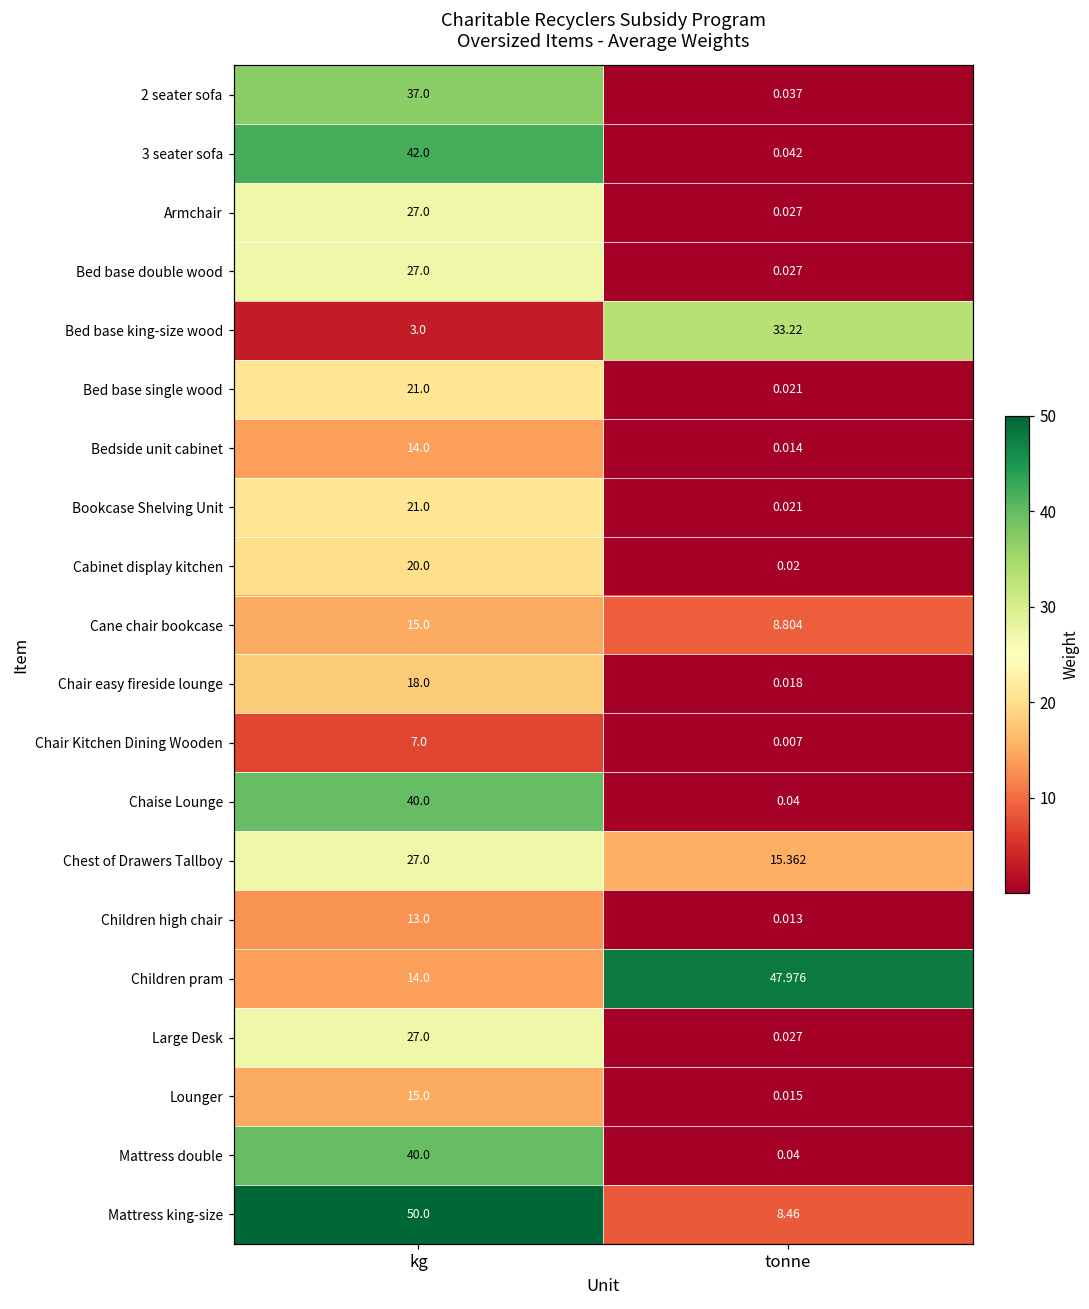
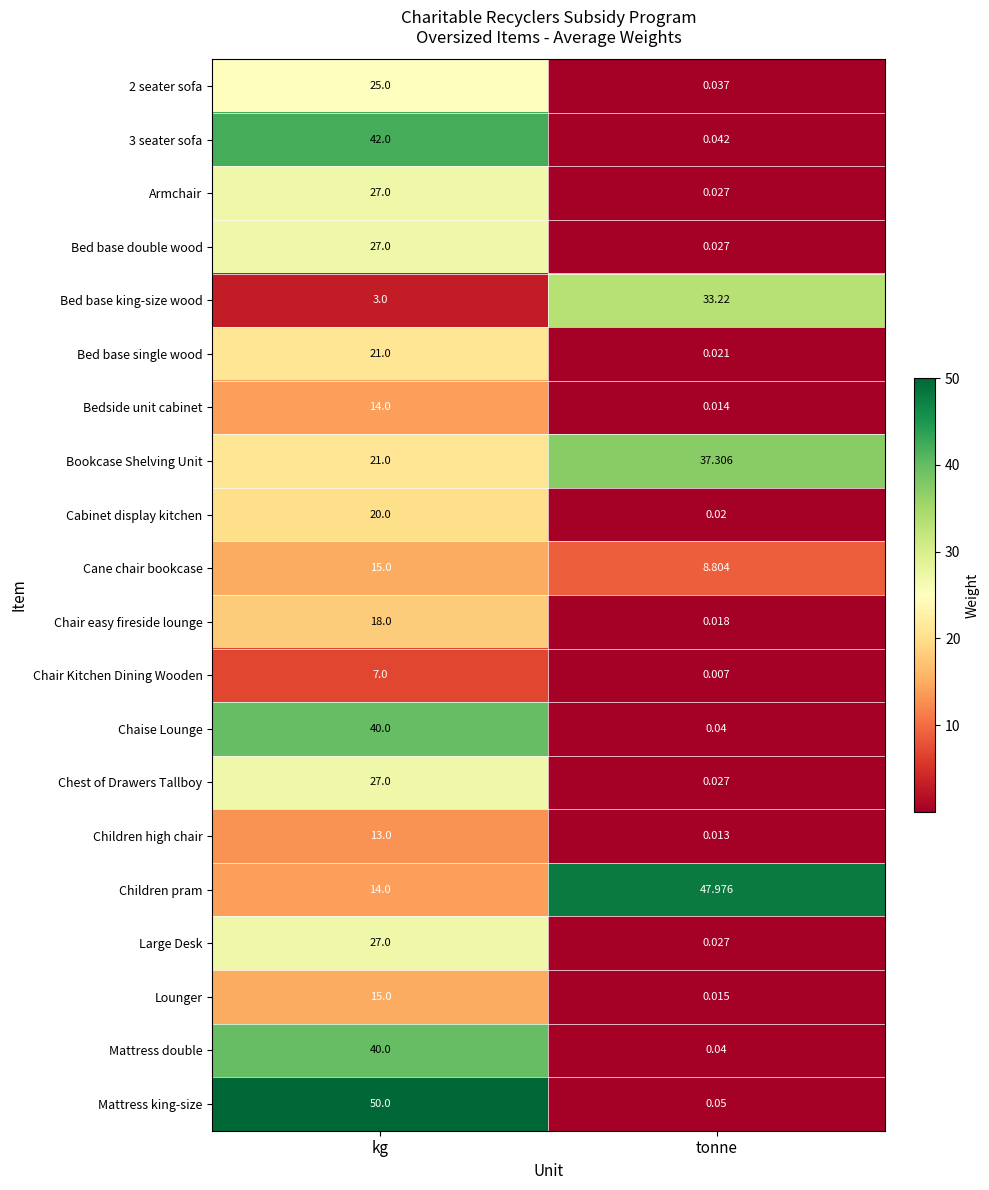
2 seater sofa, kg: 37.0 -> 25.0
Bookcase Shelving Unit, tonne: 0.021 -> 37.306
Chest of Drawers Tallboy, tonne: 15.362 -> 0.027
Mattress king-size, tonne: 8.46 -> 0.05
